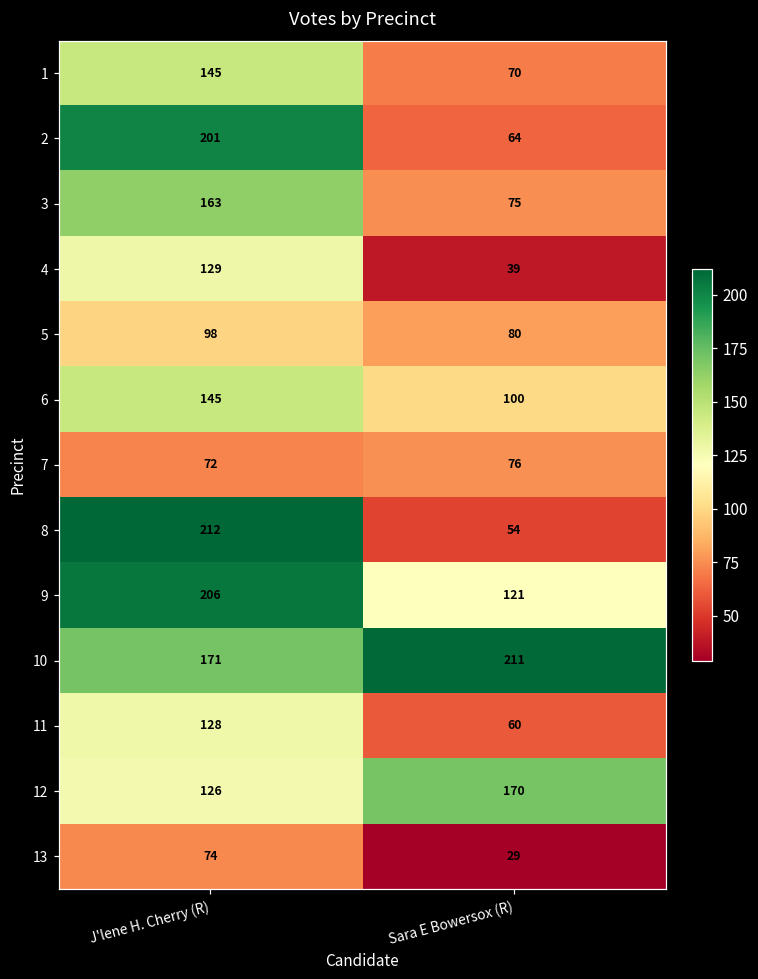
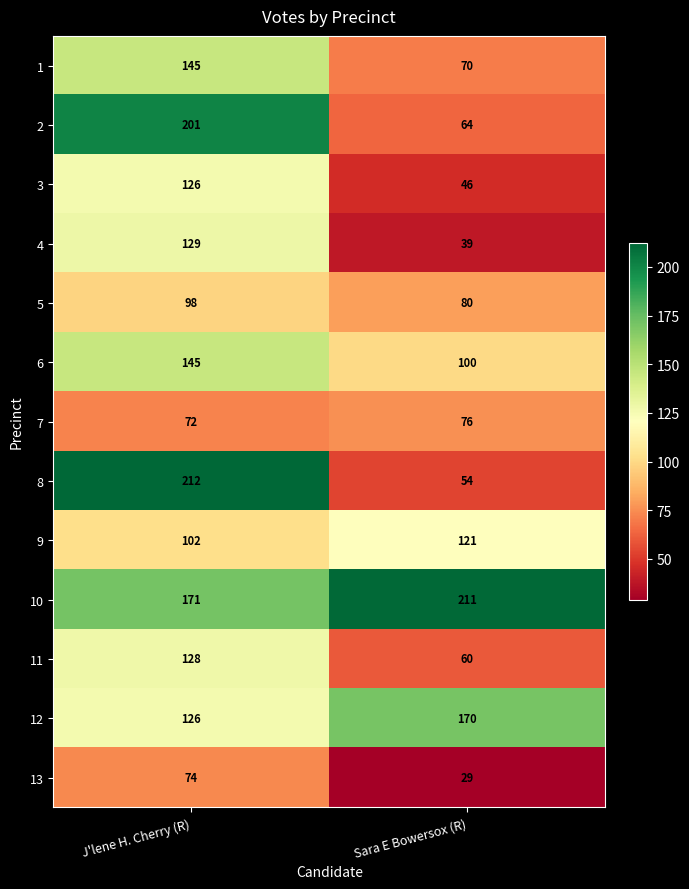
3, J'lene H. Cherry (R): 163 -> 126
3, Sara E Bowersox (R): 75 -> 46
9, J'lene H. Cherry (R): 206 -> 102
